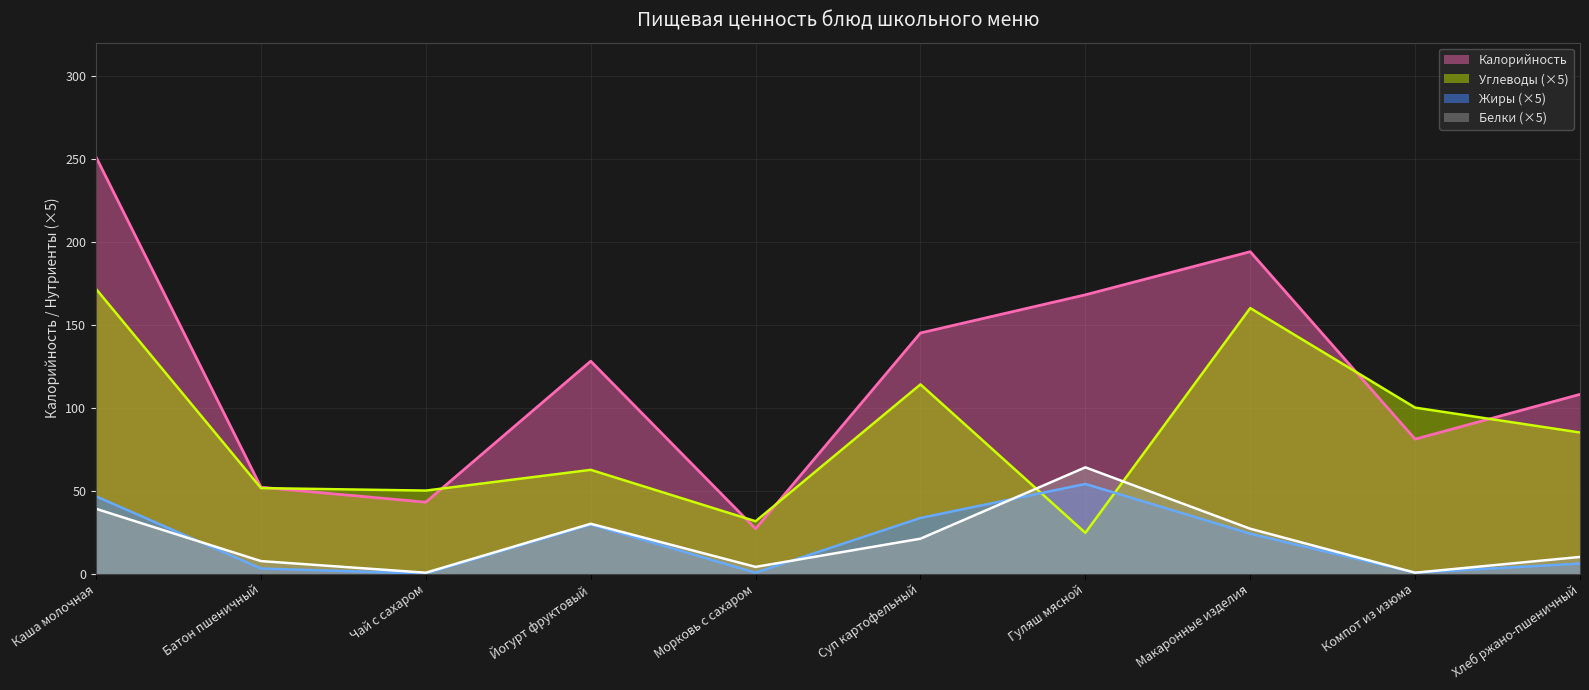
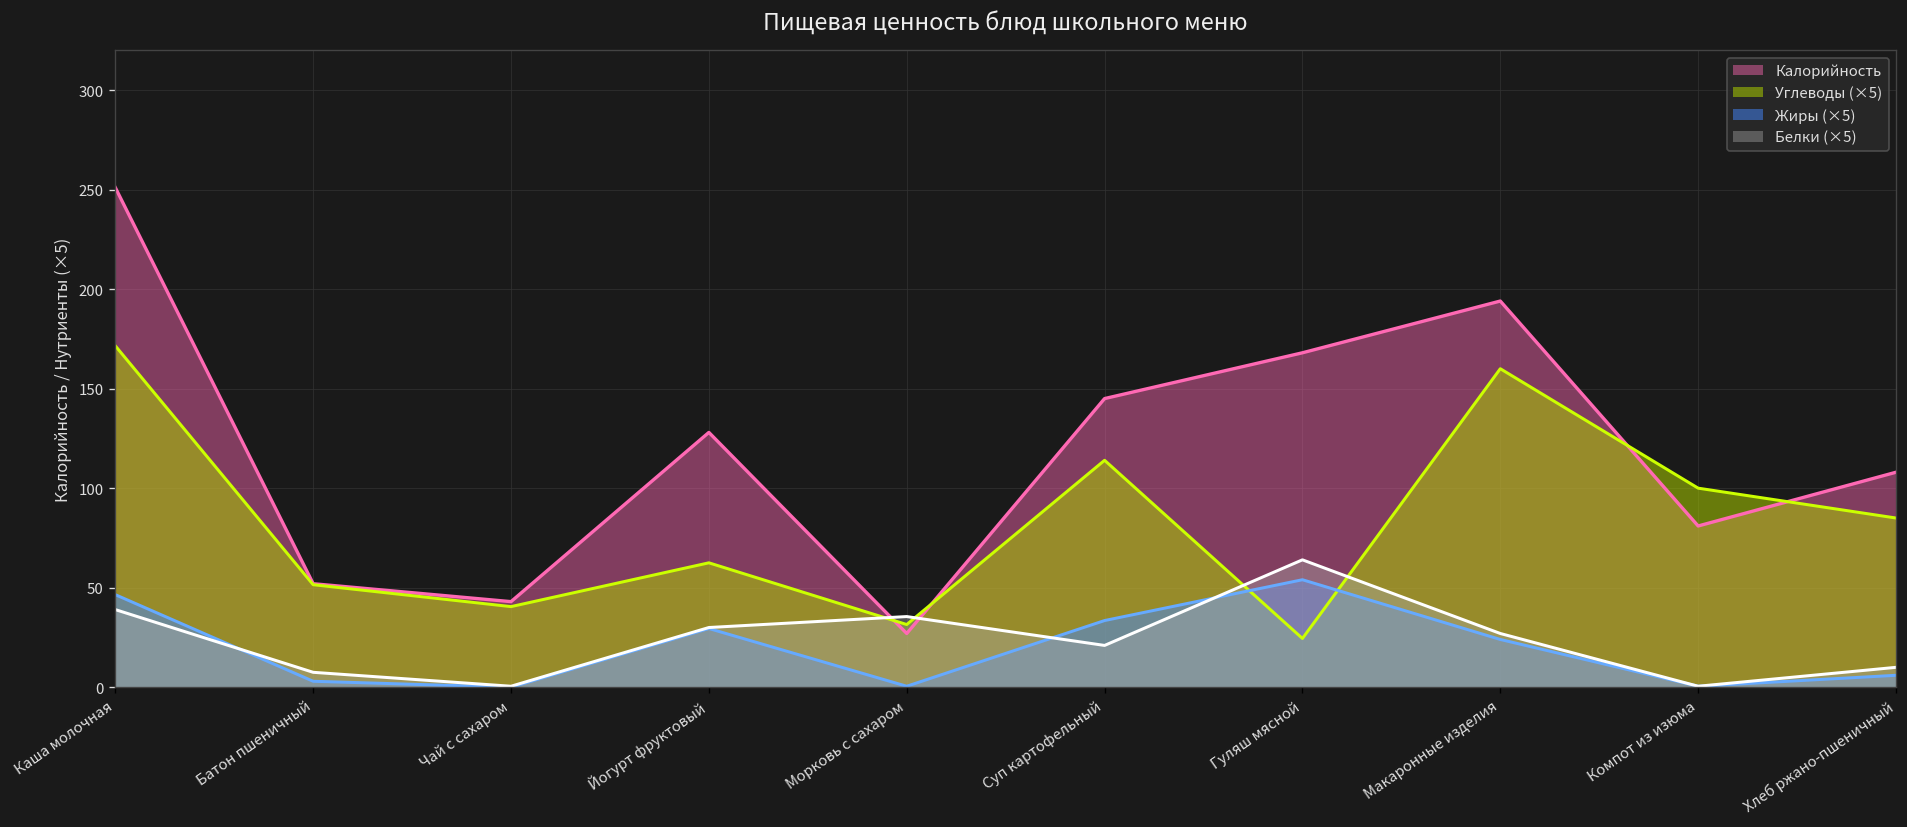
Углеводы (×5), Чай с сахаром: 50 -> 41
Белки (×5), Морковь с сахаром: 4 -> 36
